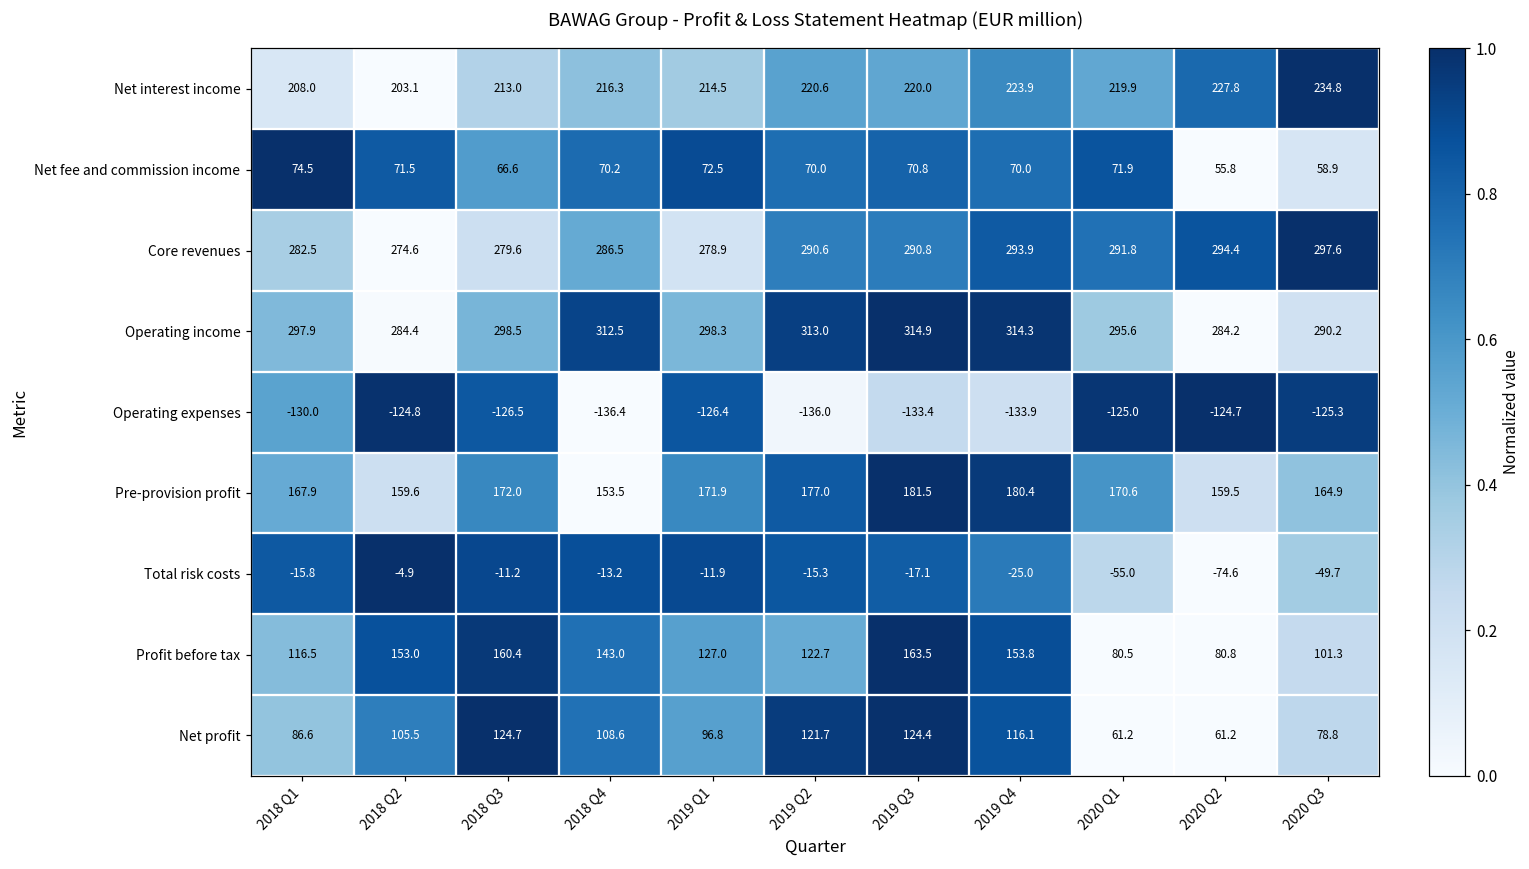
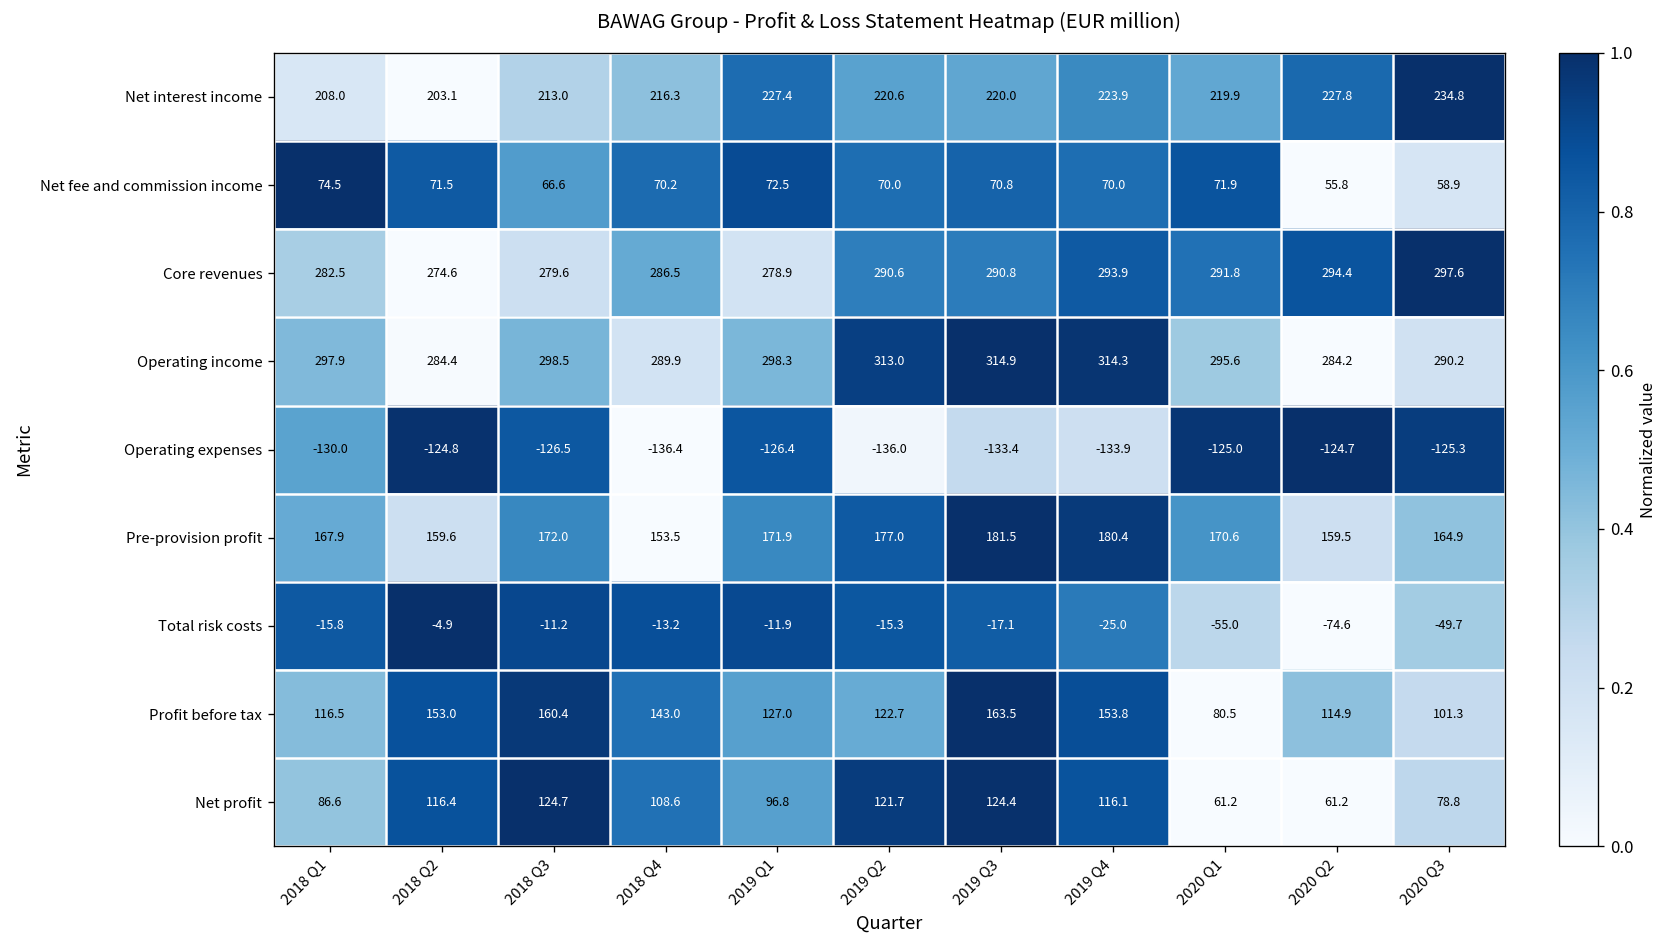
Net interest income, 2019 Q1: 214.5 -> 227.4
Operating income, 2018 Q4: 312.5 -> 289.9
Profit before tax, 2020 Q2: 80.8 -> 114.9
Net profit, 2018 Q2: 105.5 -> 116.4
